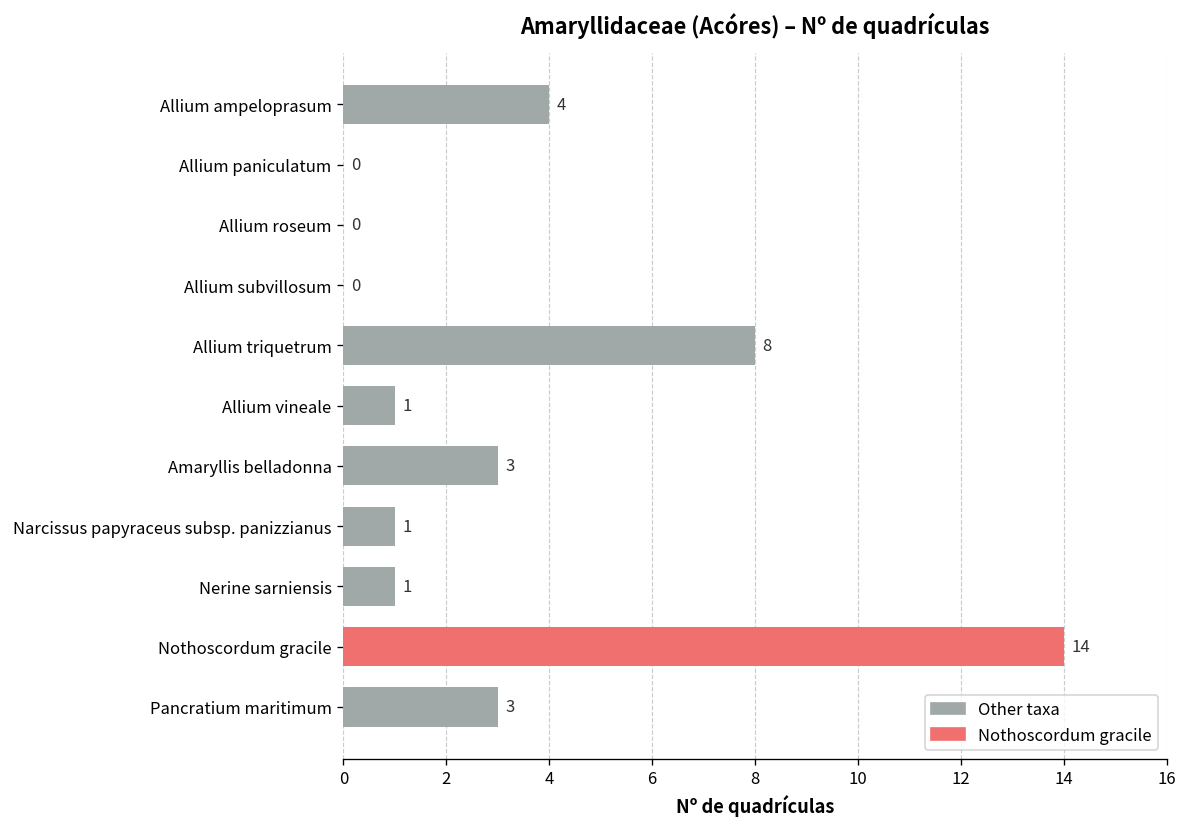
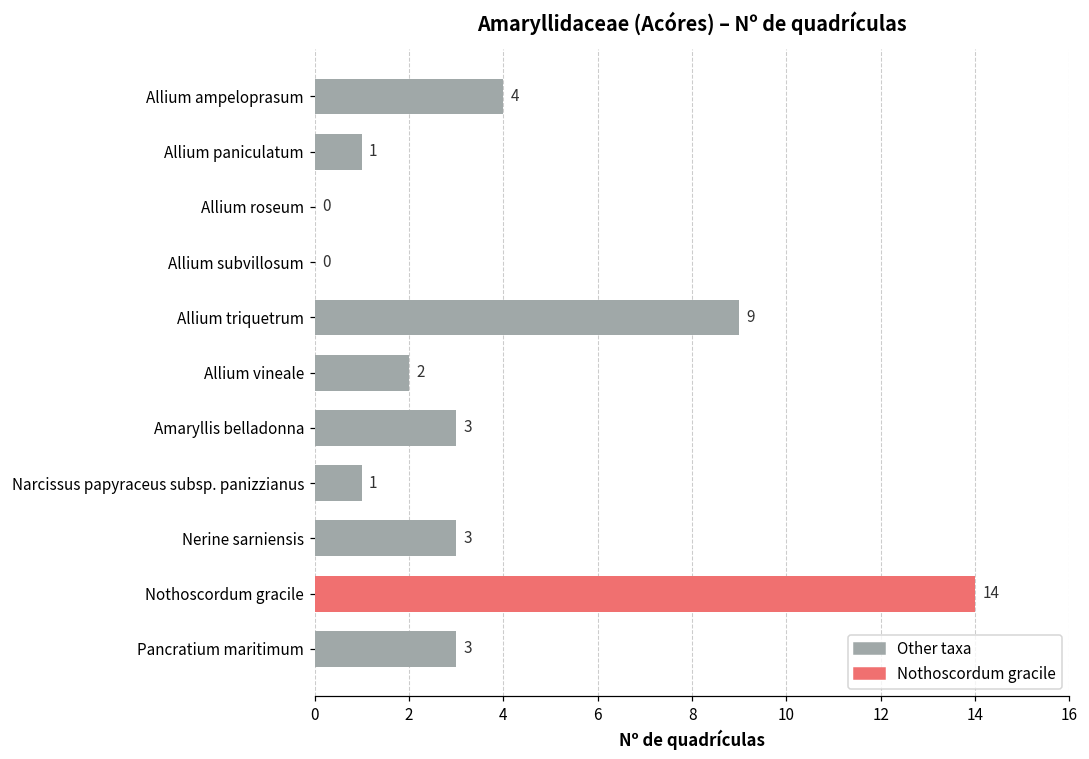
Allium paniculatum: 0 -> 1
Allium triquetrum: 8 -> 9
Allium vineale: 1 -> 2
Nerine sarniensis: 1 -> 3
